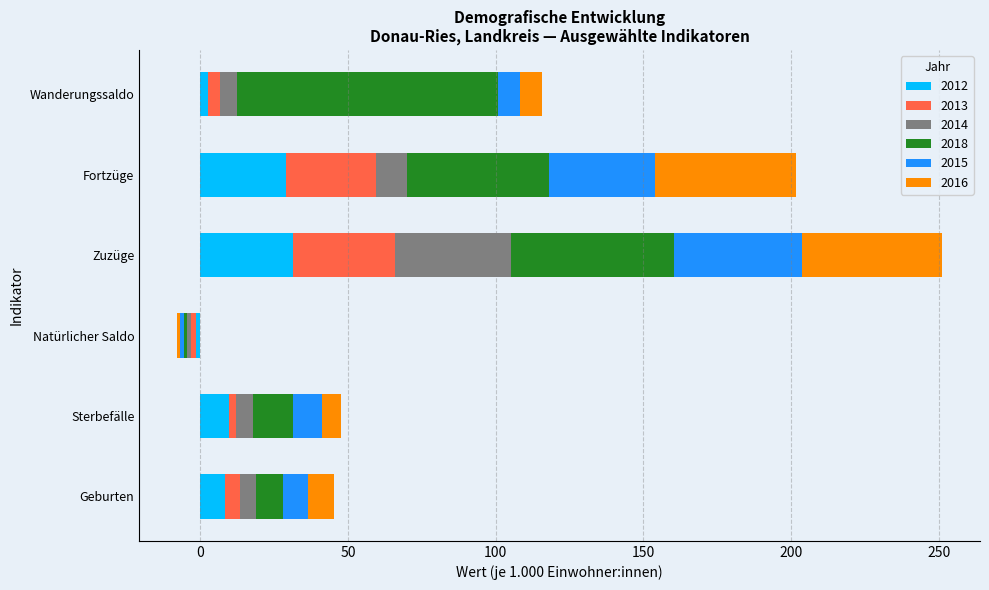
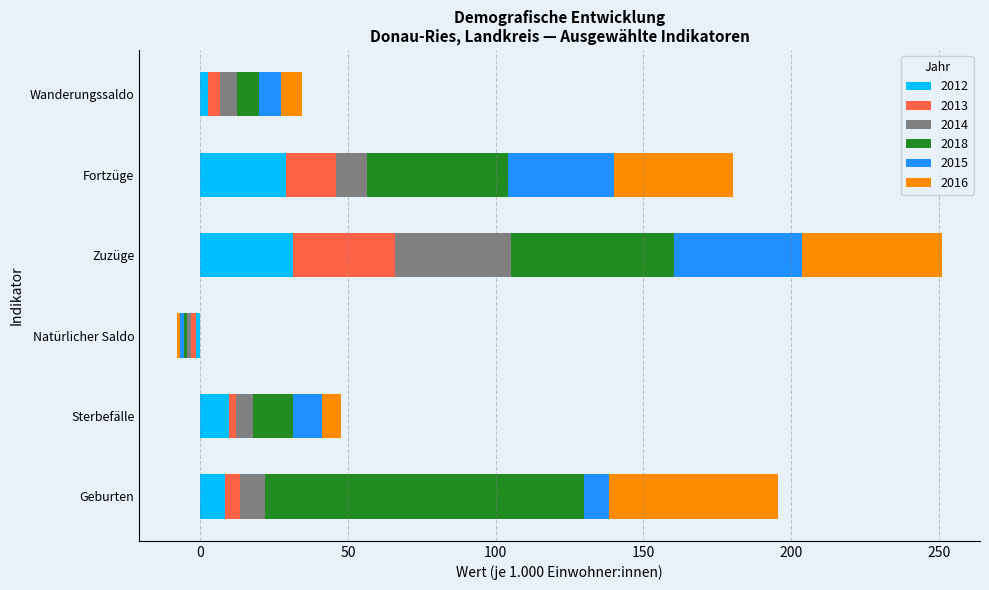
2018, Wanderungssaldo: 88 -> 7
2013, Fortzüge: 31 -> 17
2016, Fortzüge: 48 -> 40
2014, Geburten: 6 -> 8
2018, Geburten: 9 -> 108
2016, Geburten: 9 -> 57
